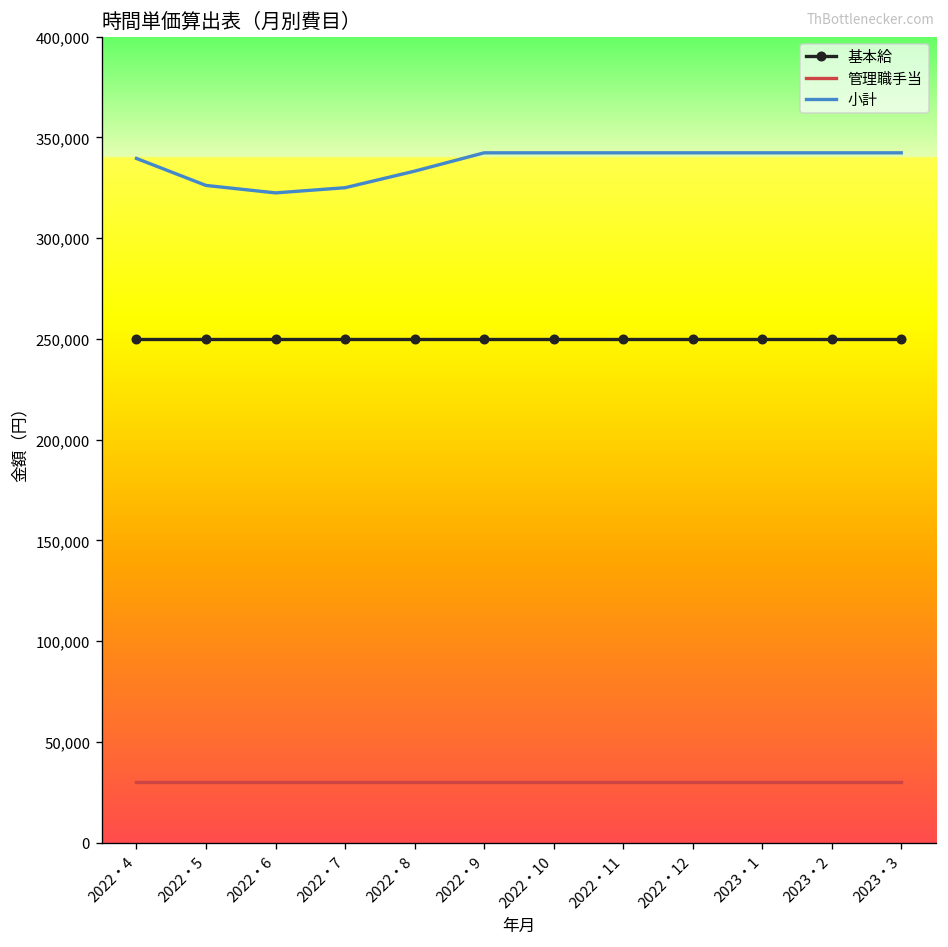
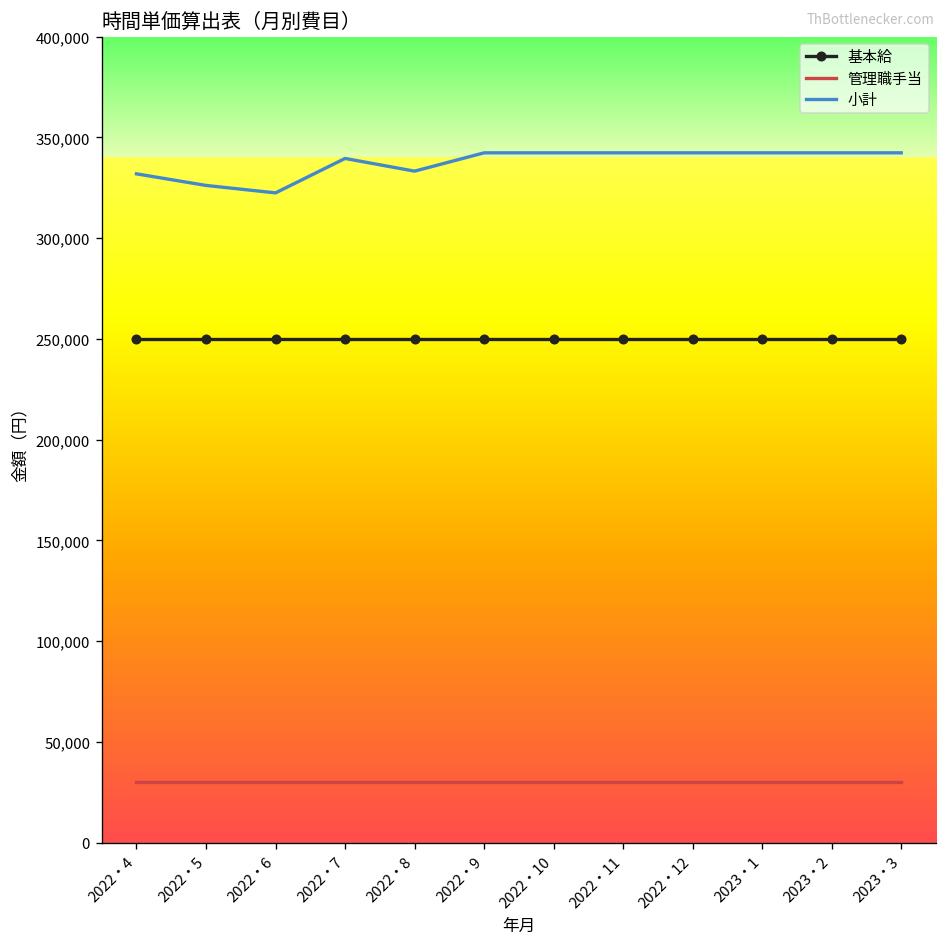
小計, 2022・4: 340,000 -> 332,000
小計, 2022・7: 325,000 -> 340,000
